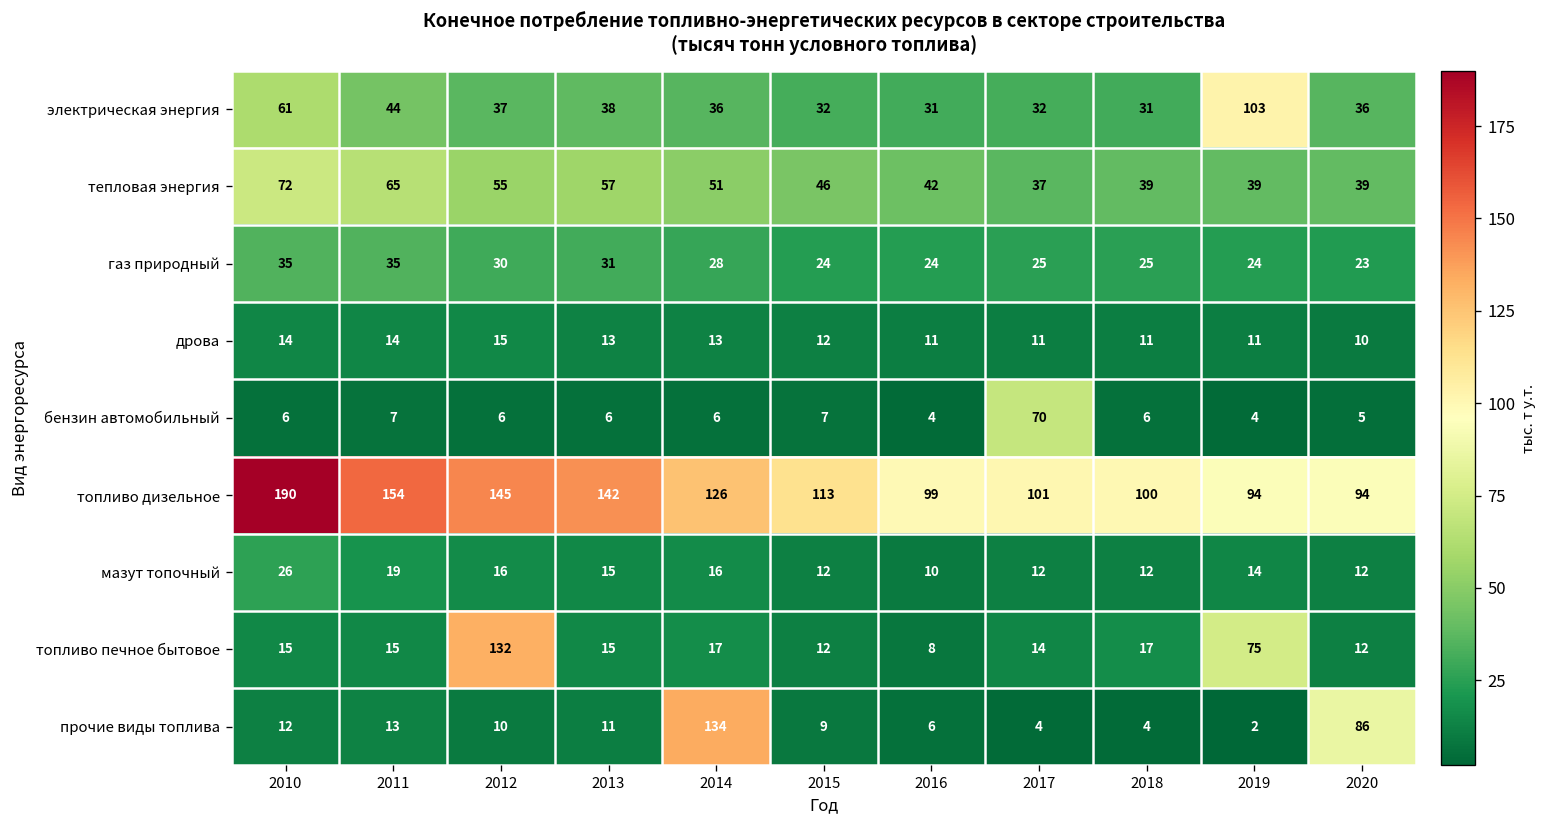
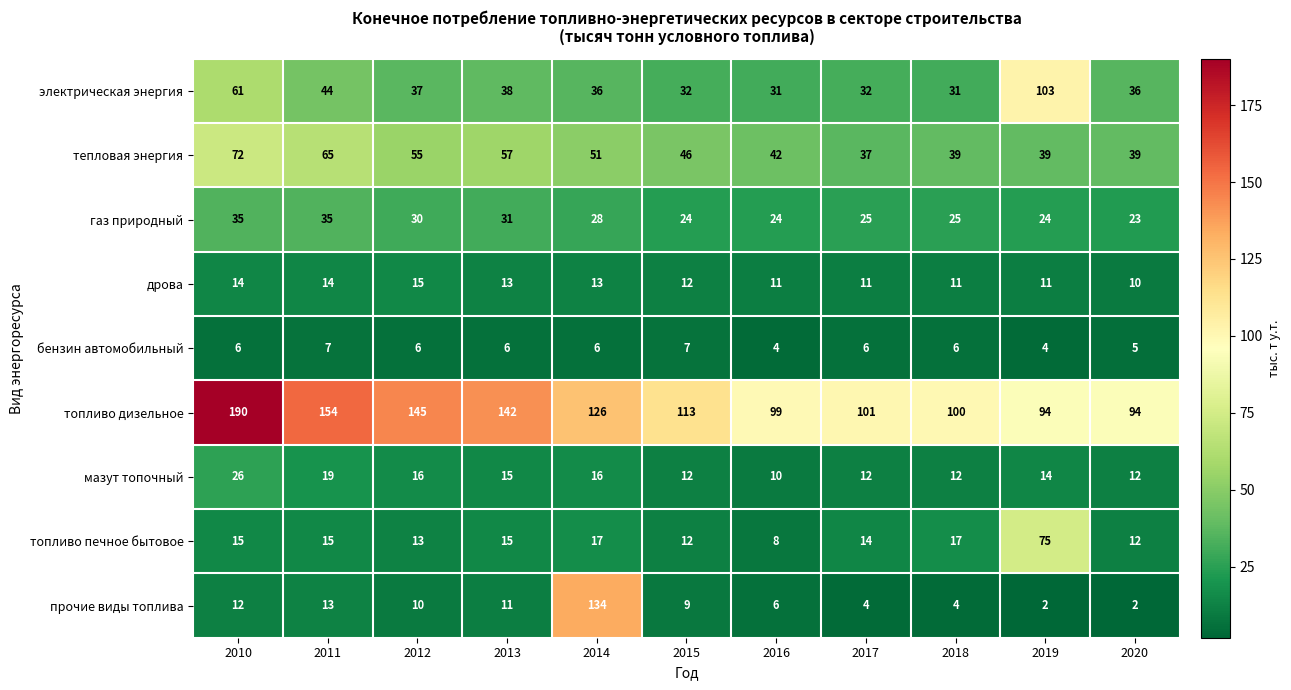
бензин автомобильный, 2017: 70 -> 6
топливо печное бытовое, 2012: 132 -> 13
прочие виды топлива, 2020: 86 -> 2
